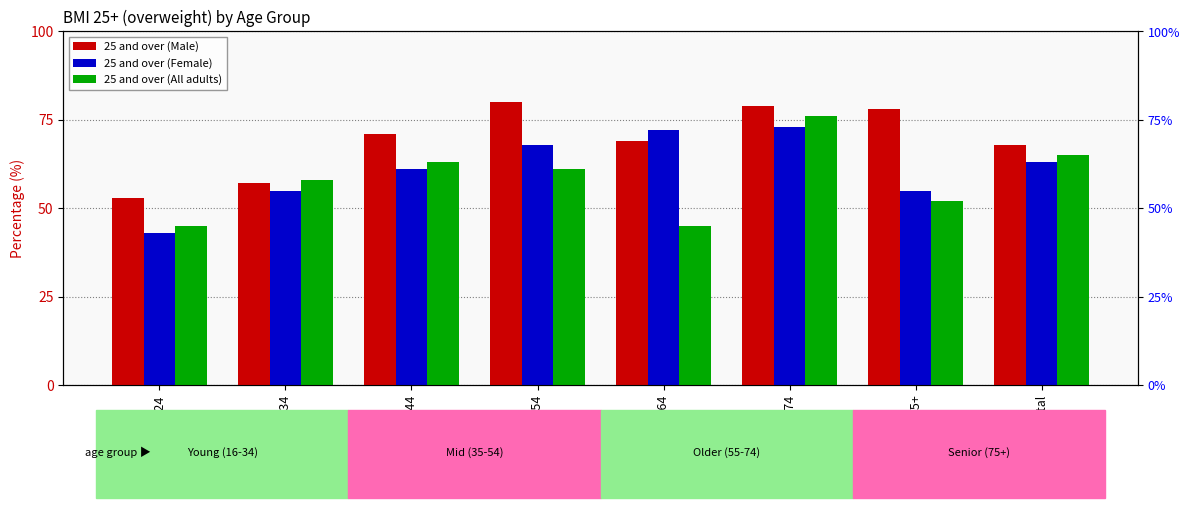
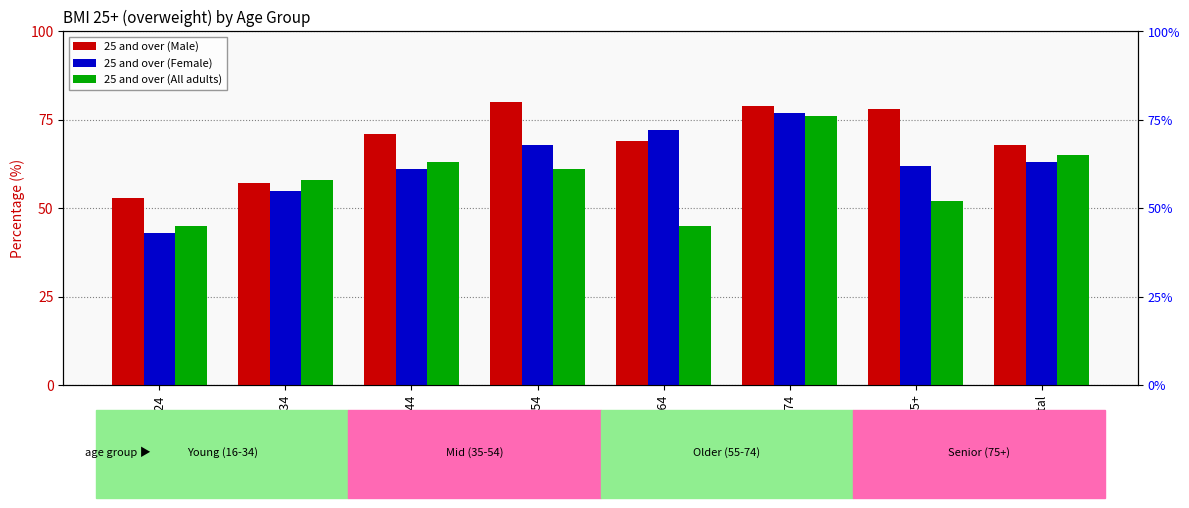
25 and over (Female), 65-74: 73 -> 77
25 and over (Female), 75+: 55 -> 62
